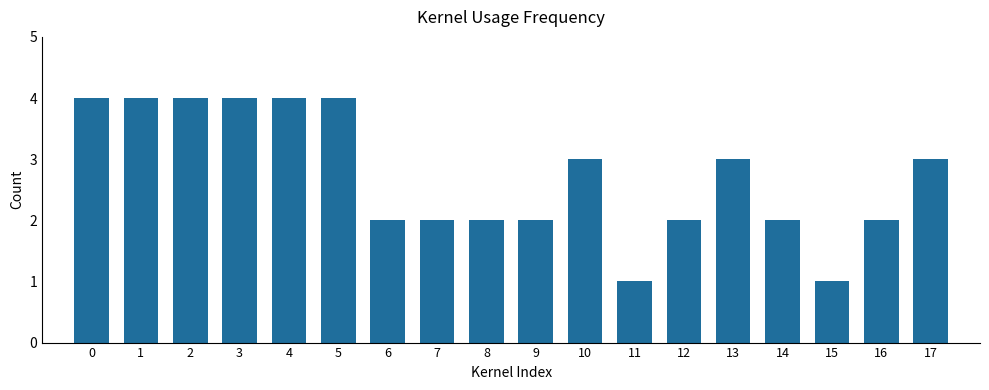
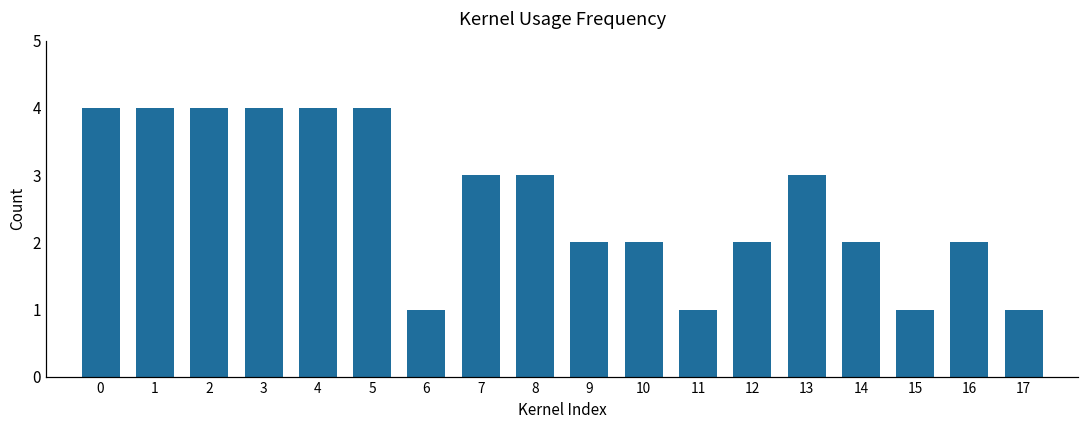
6: 2 -> 1
7: 2 -> 3
8: 2 -> 3
10: 3 -> 2
17: 3 -> 1
